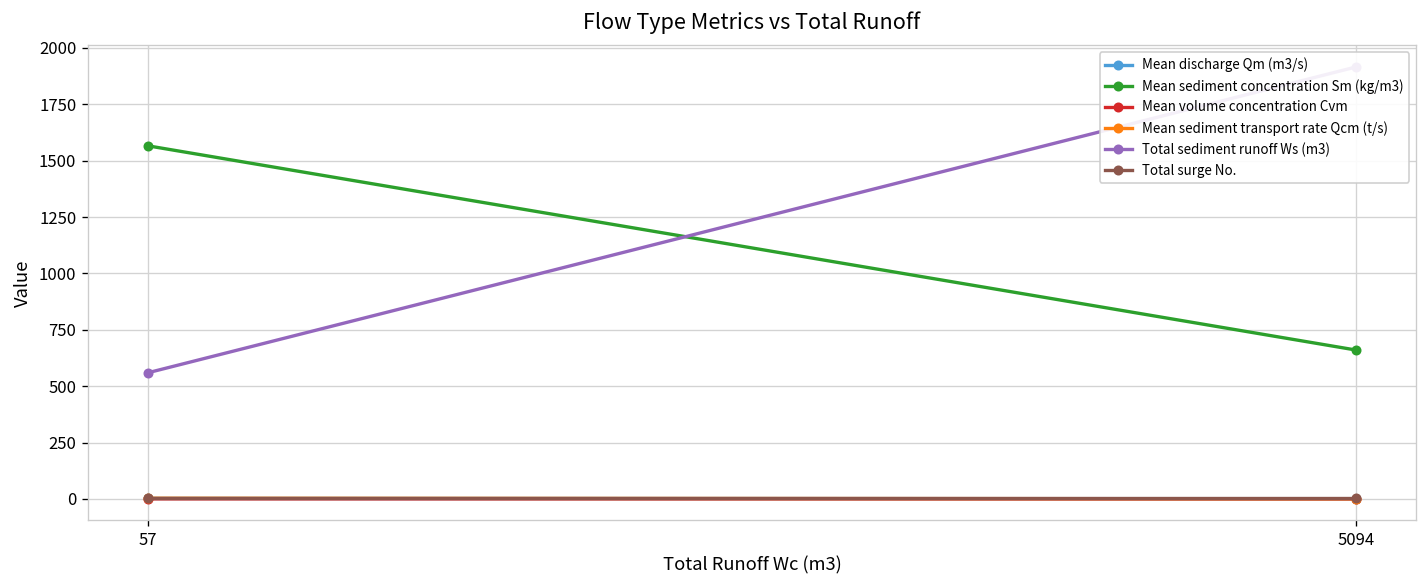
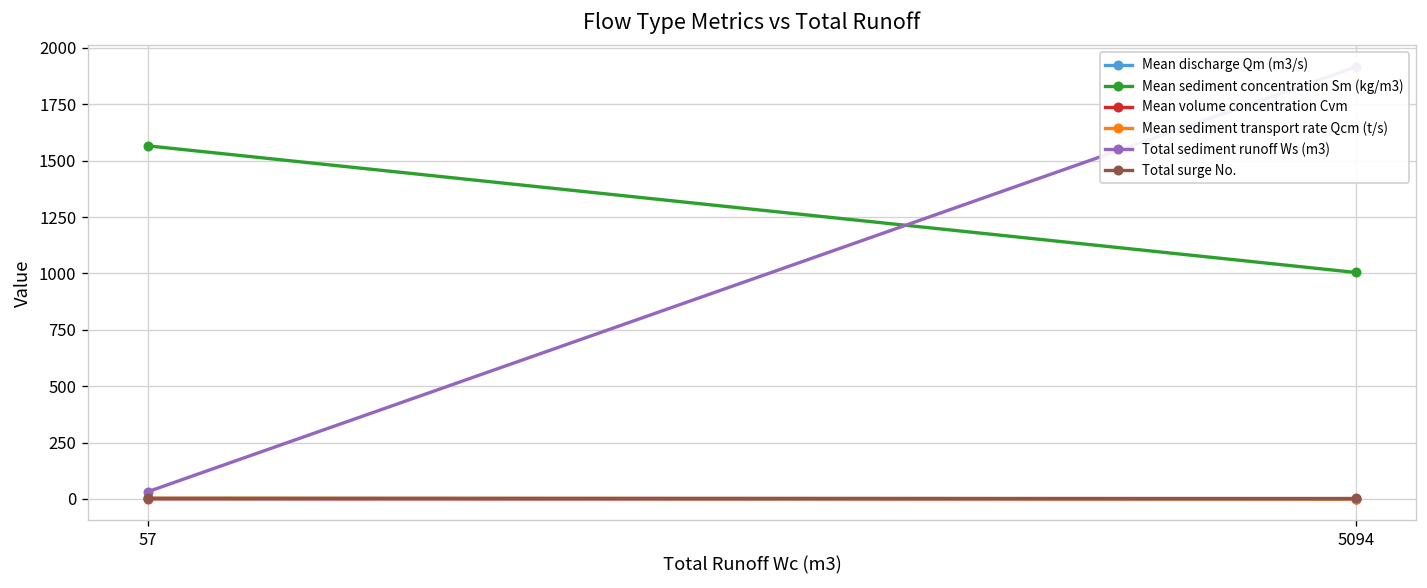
Total sediment runoff Ws (m3), 57: 560 -> 30
Mean sediment concentration Sm (kg/m3), 5094: 660 -> 1000
